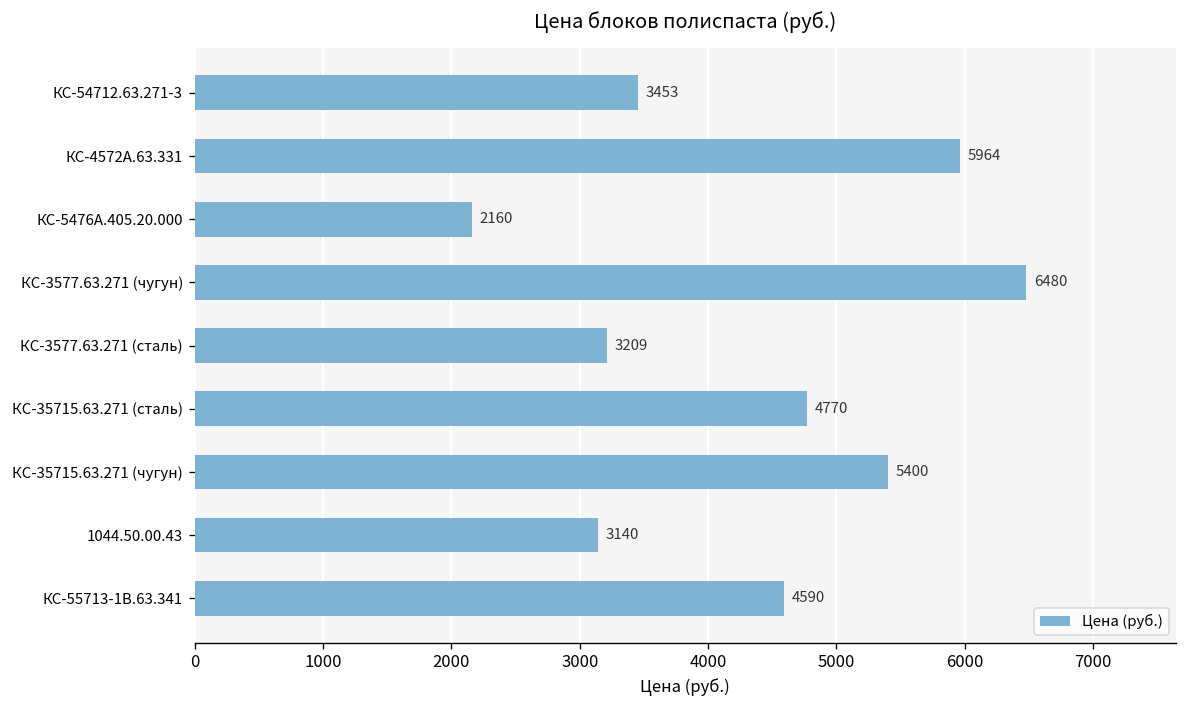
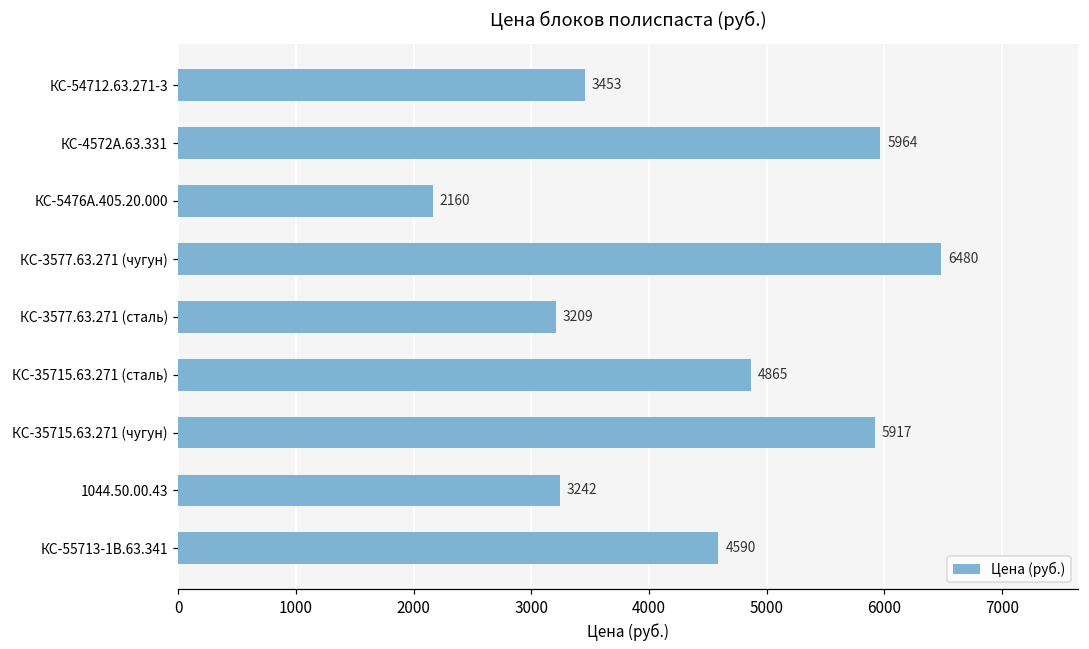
КС-35715.63.271 (сталь): 4770 -> 4865
КС-35715.63.271 (чугун): 5400 -> 5917
1044.50.00.43: 3140 -> 3242
